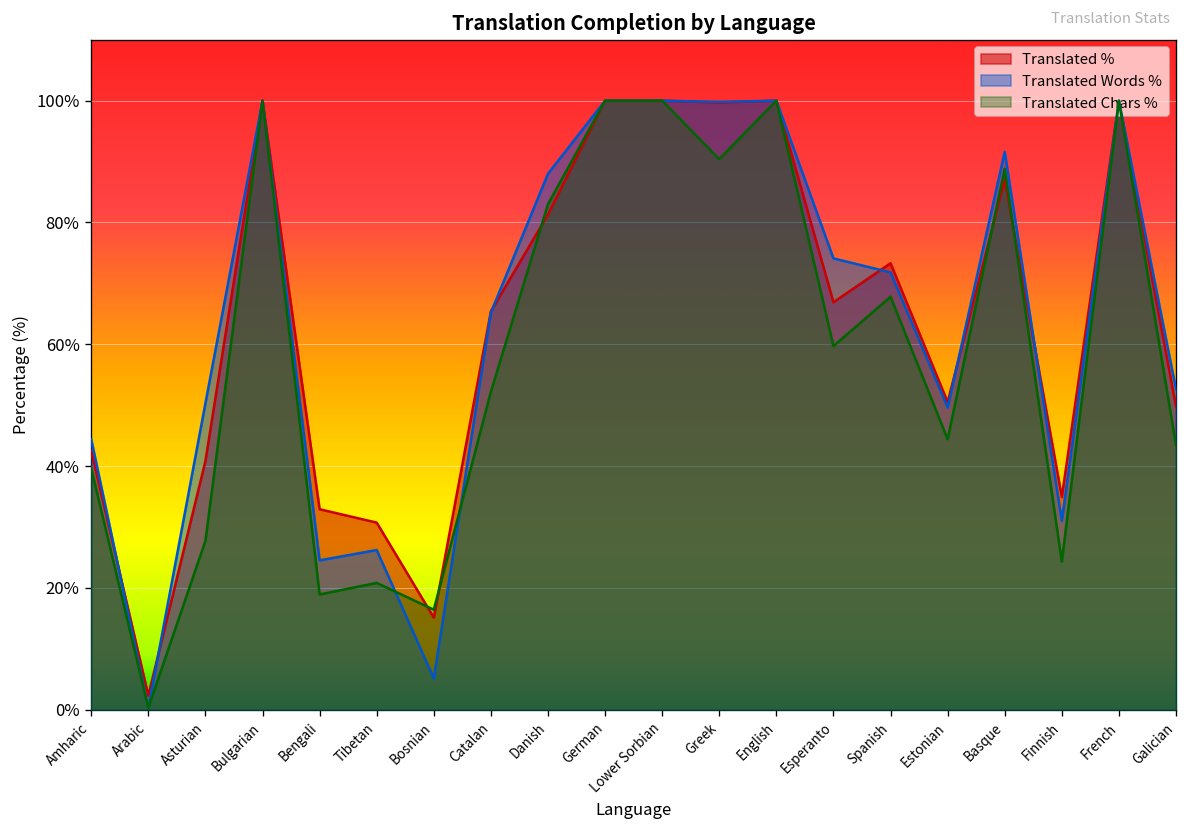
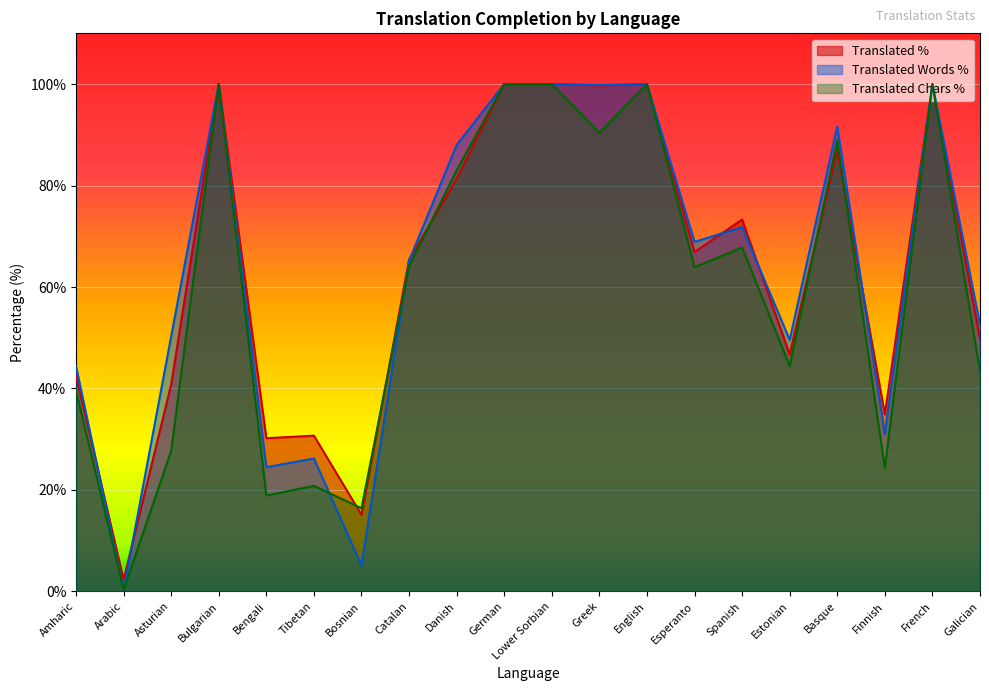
Translated %, Bengali: 33% -> 30%
Translated Chars %, Catalan: 52% -> 64%
Translated Words %, Esperanto: 74% -> 69%
Translated Chars %, Esperanto: 60% -> 64%
Translated %, Estonian: 51% -> 47%
